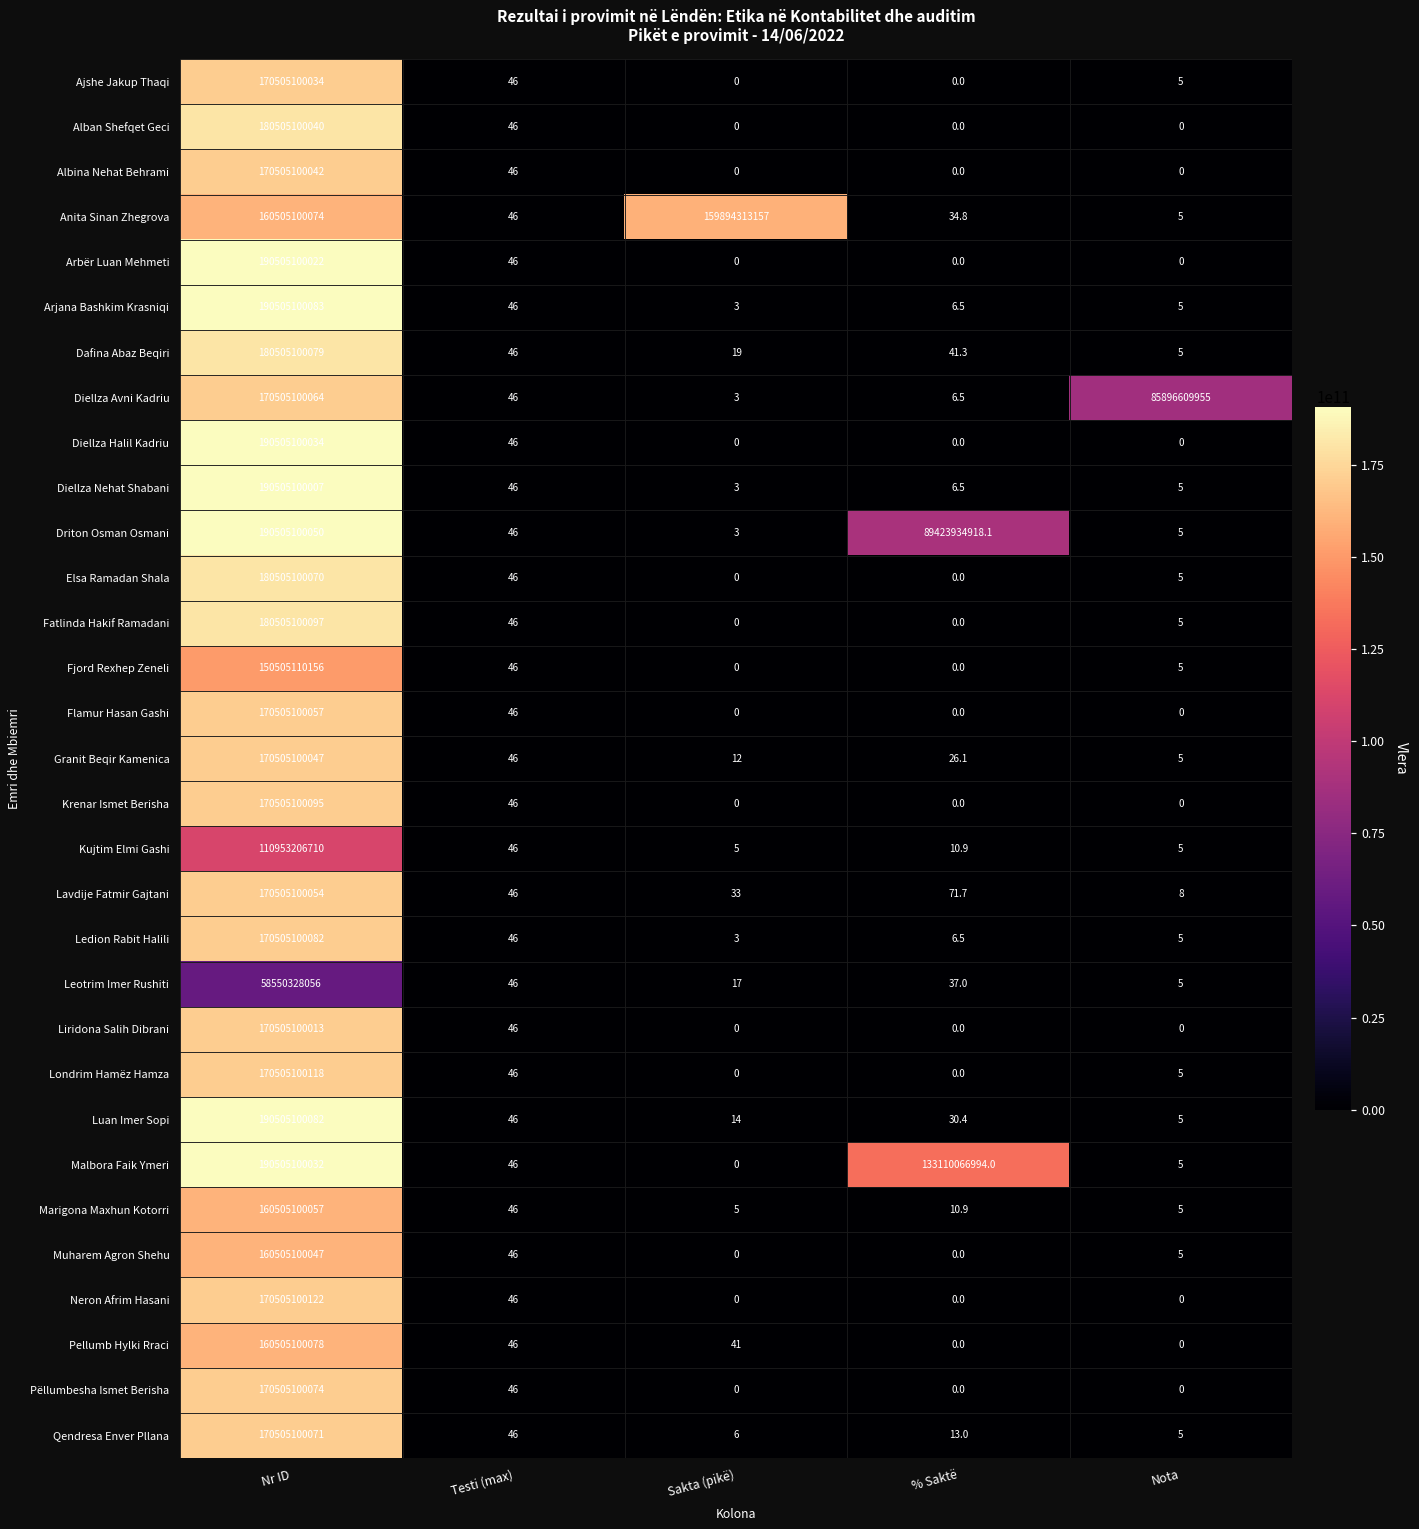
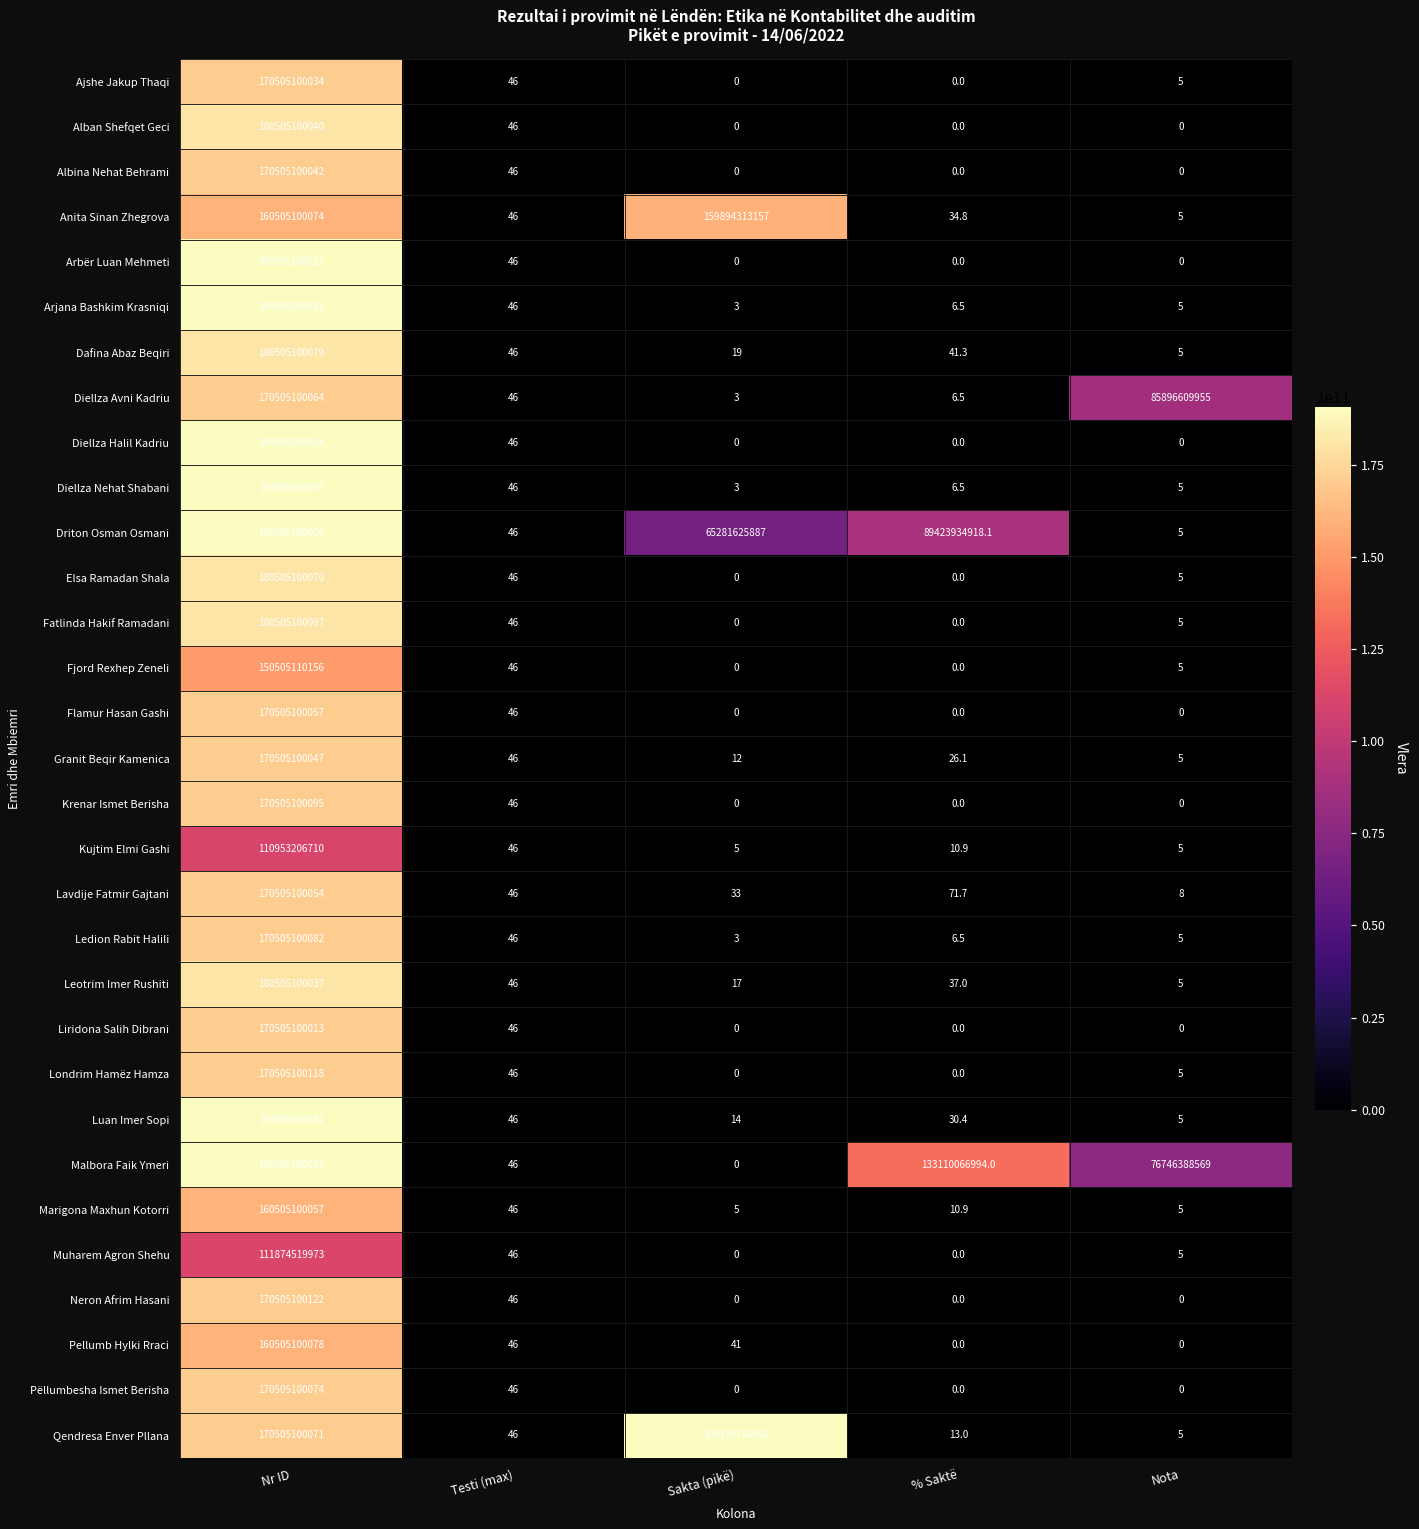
Driton Osman Osmani, Sakta (pikë): 3 -> 65281625887
Leotrim Imer Rushiti, Nr ID: 58550328056 -> 180505100037
Malbora Faik Ymeri, Nota: 5 -> 76746388569
Muharem Agron Shehu, Nr ID: 160505100047 -> 111874519973
Qendresa Enver Pllana, Sakta (pikë): 6 -> 190199736658
